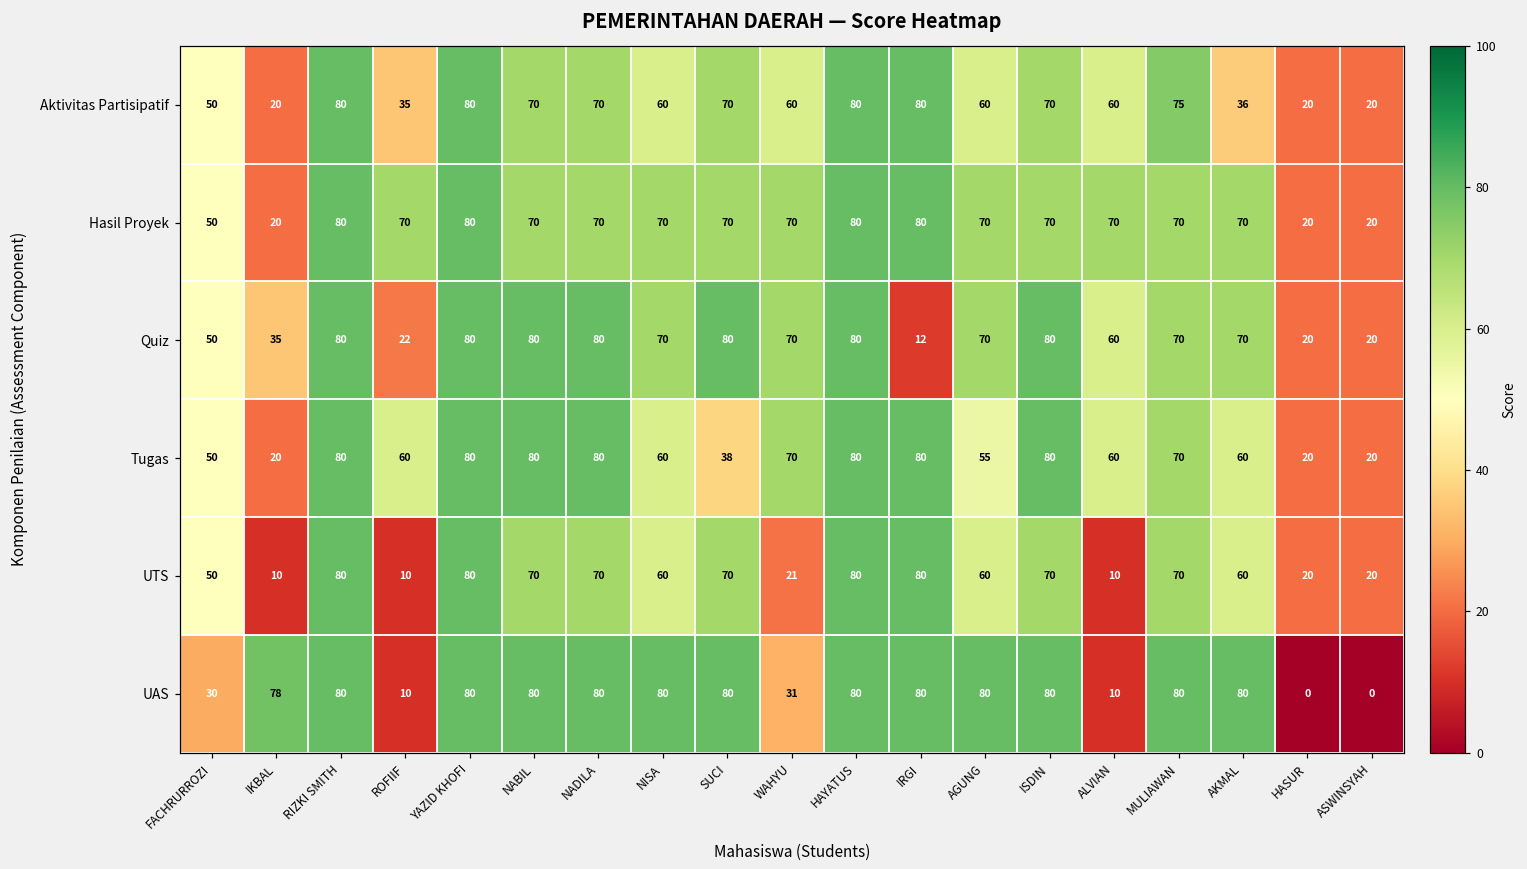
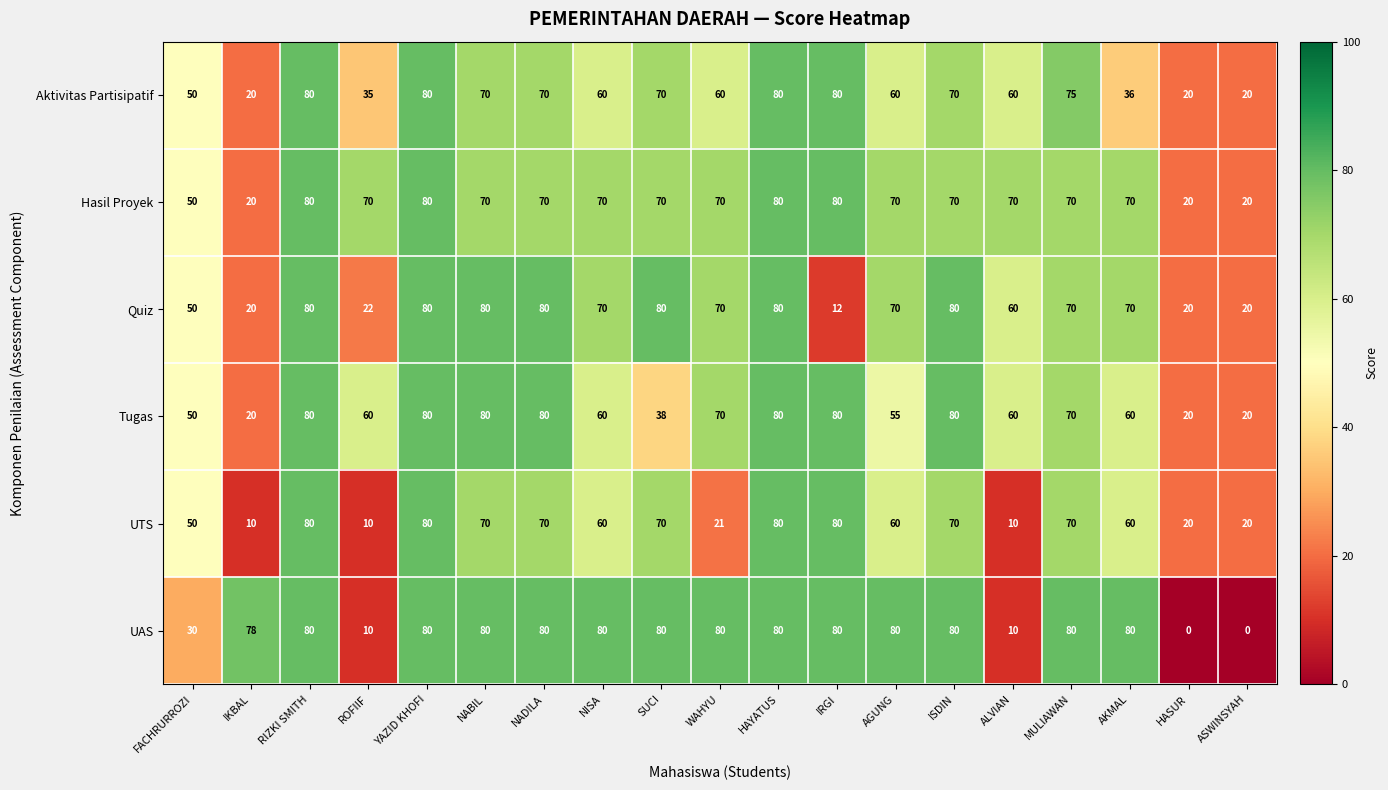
Quiz, IKBAL: 35 -> 20
UAS, WAHYU: 31 -> 80
